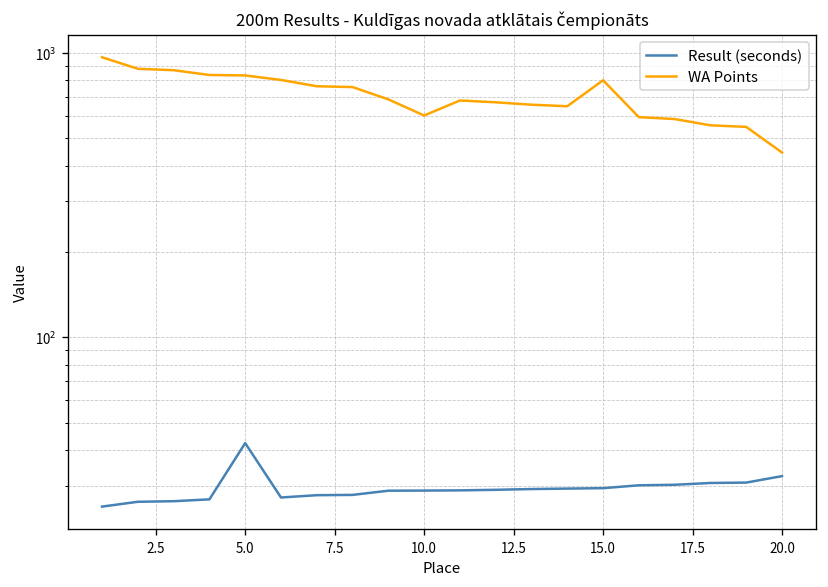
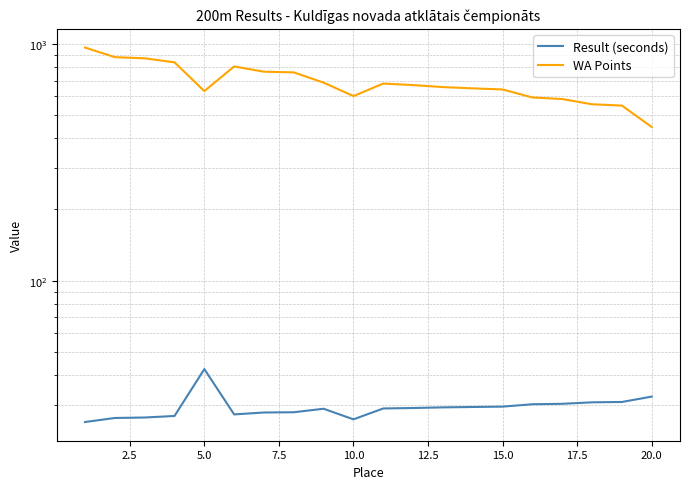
WA Points, 5.0: 830 -> 630
Result (seconds), 10.0: 29 -> 26
WA Points, 15.0: 800 -> 640
